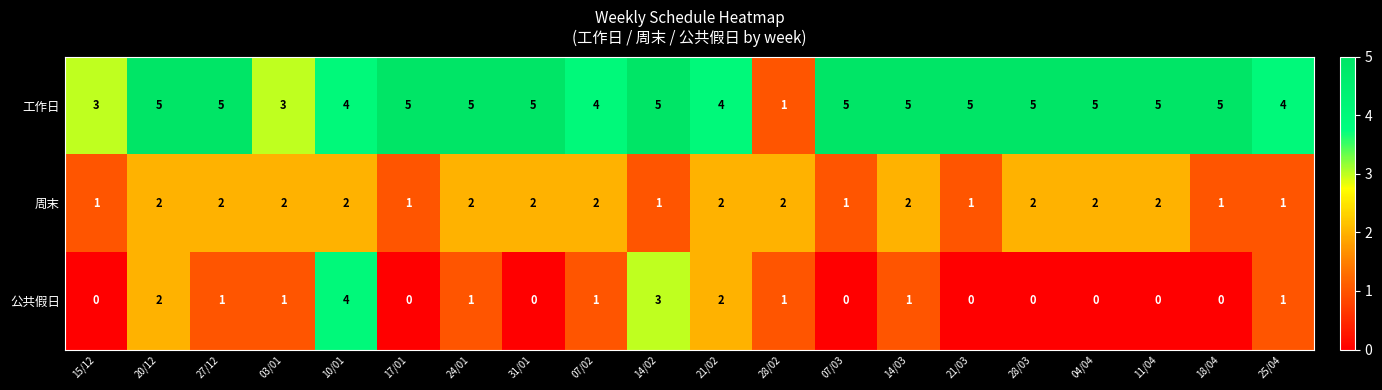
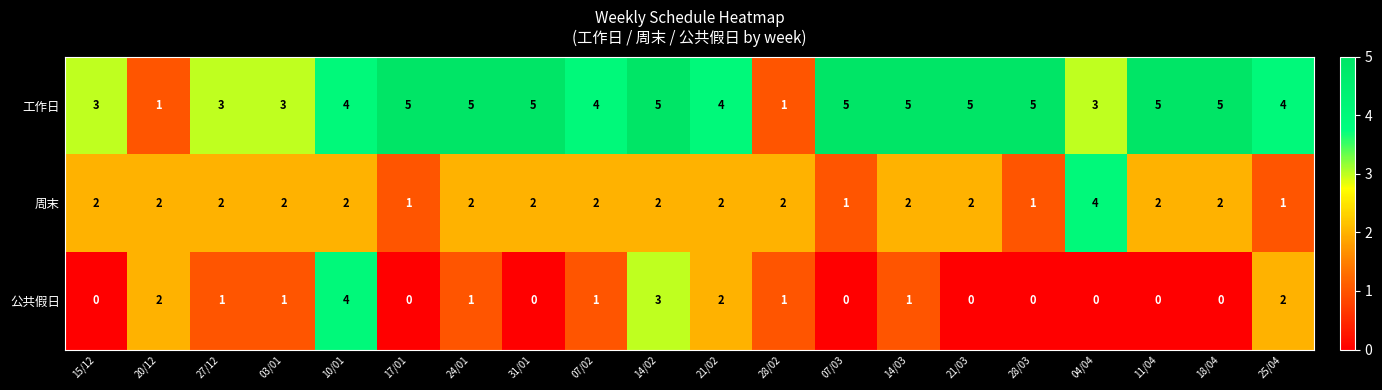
工作日, 20/12: 5 -> 1
工作日, 27/12: 5 -> 3
工作日, 04/04: 5 -> 3
周末, 15/12: 1 -> 2
周末, 14/02: 1 -> 2
周末, 21/03: 1 -> 2
周末, 28/03: 2 -> 1
周末, 04/04: 2 -> 4
周末, 18/04: 1 -> 2
公共假日, 25/04: 1 -> 2
